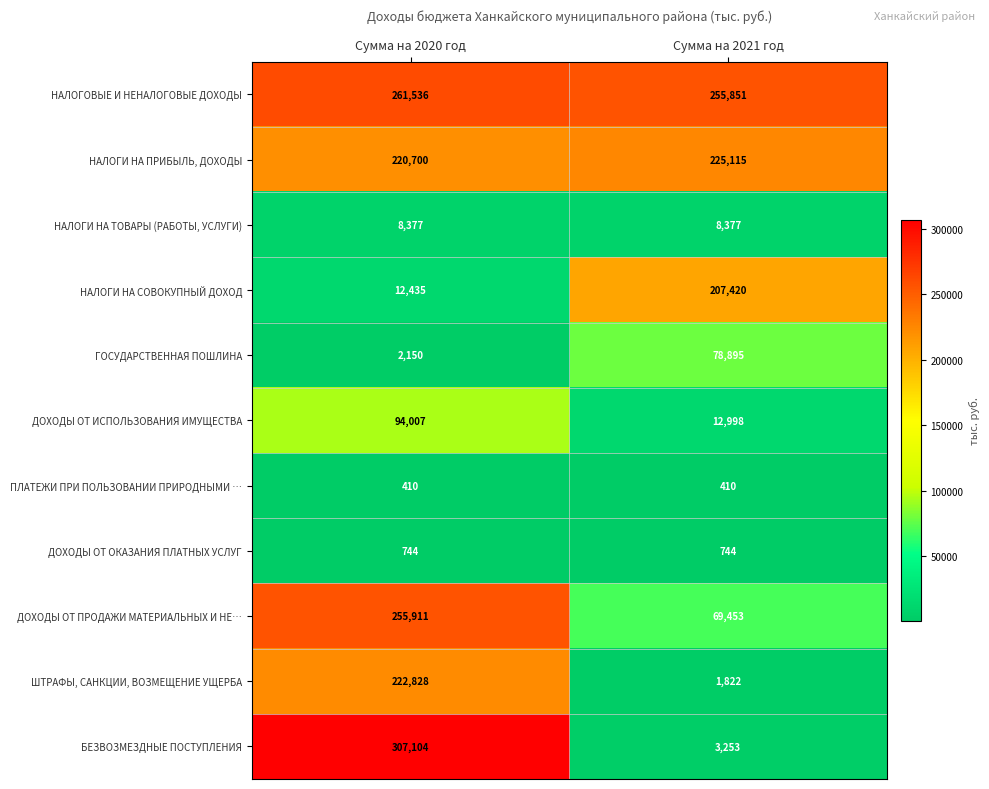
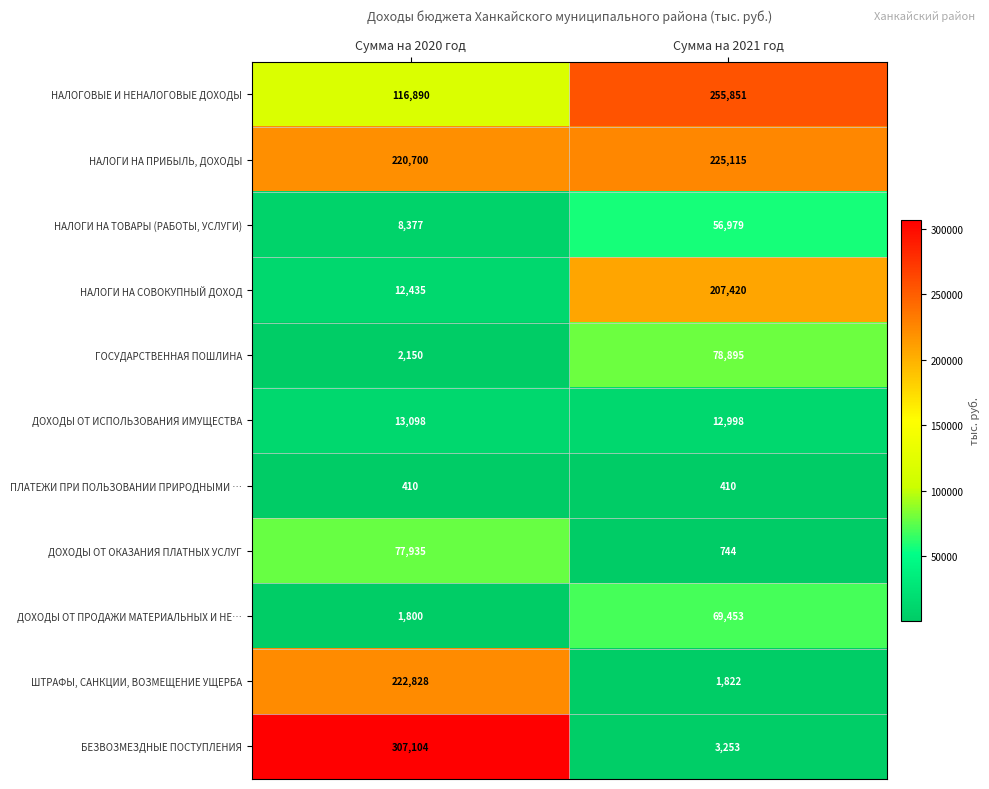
НАЛОГОВЫЕ И НЕНАЛОГОВЫЕ ДОХОДЫ, Сумма на 2020 год: 261,536 -> 116,890
НАЛОГИ НА ТОВАРЫ (РАБОТЫ, УСЛУГИ), Сумма на 2021 год: 8,377 -> 56,979
ДОХОДЫ ОТ ИСПОЛЬЗОВАНИЯ ИМУЩЕСТВА, Сумма на 2020 год: 94,007 -> 13,098
ДОХОДЫ ОТ ОКАЗАНИЯ ПЛАТНЫХ УСЛУГ, Сумма на 2020 год: 744 -> 77,935
ДОХОДЫ ОТ ПРОДАЖИ МАТЕРИАЛЬНЫХ И НЕ…, Сумма на 2020 год: 255,911 -> 1,800
